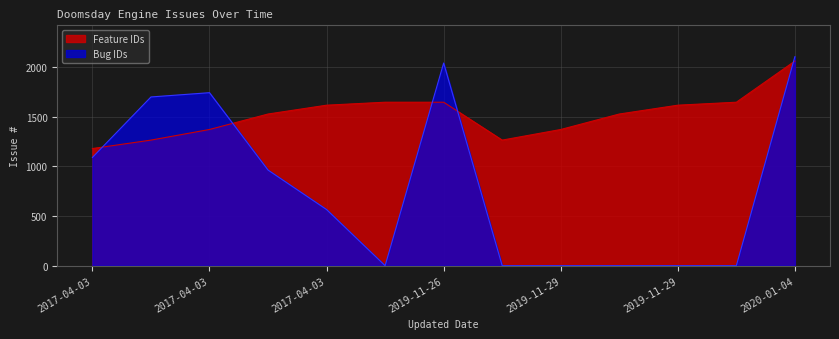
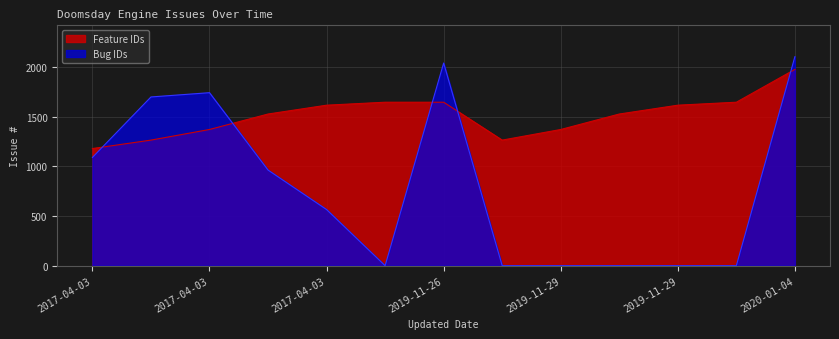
Feature IDs, 2020-01-04: 2100 -> 2000
